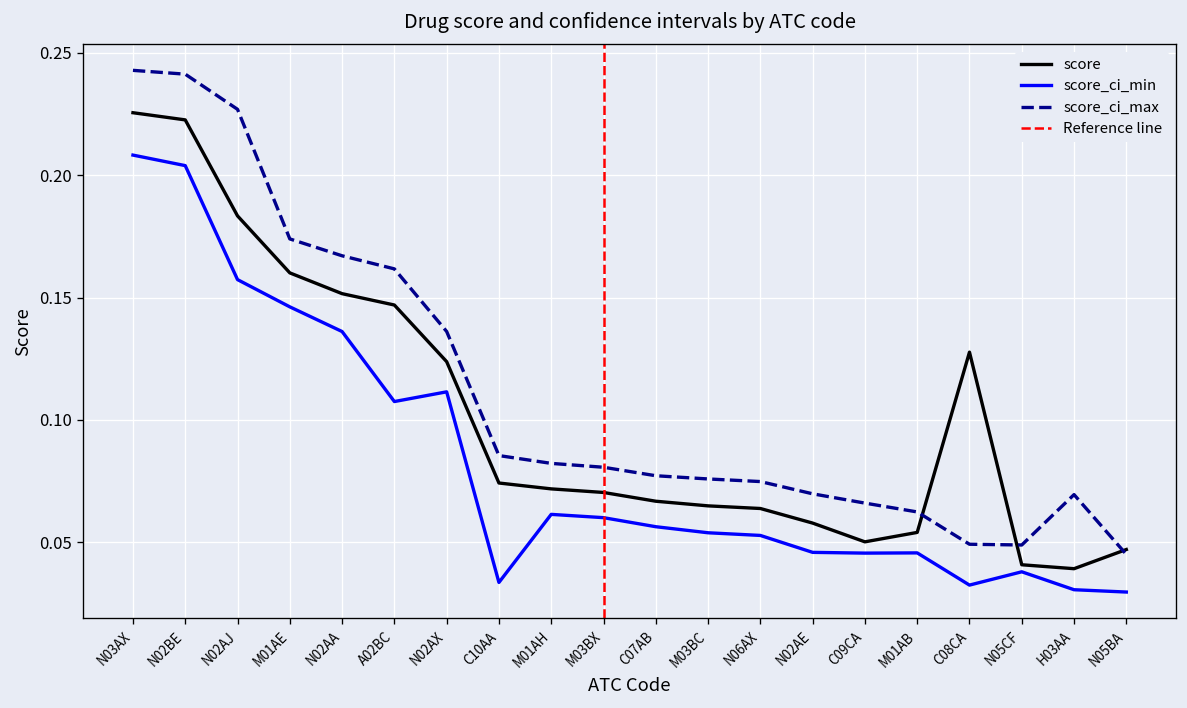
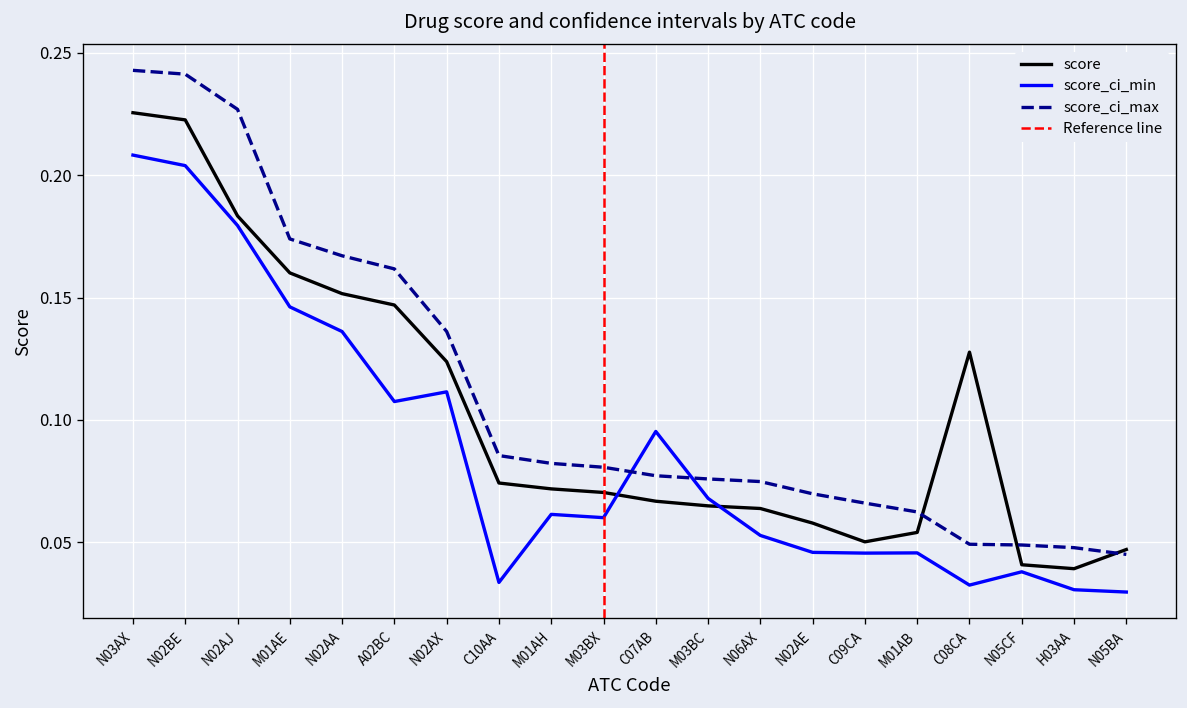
score_ci_min, N02AJ: 0.157 -> 0.179
score_ci_min, C07AB: 0.056 -> 0.095
score_ci_min, M03BC: 0.054 -> 0.068
score_ci_max, H03AA: 0.069 -> 0.048
